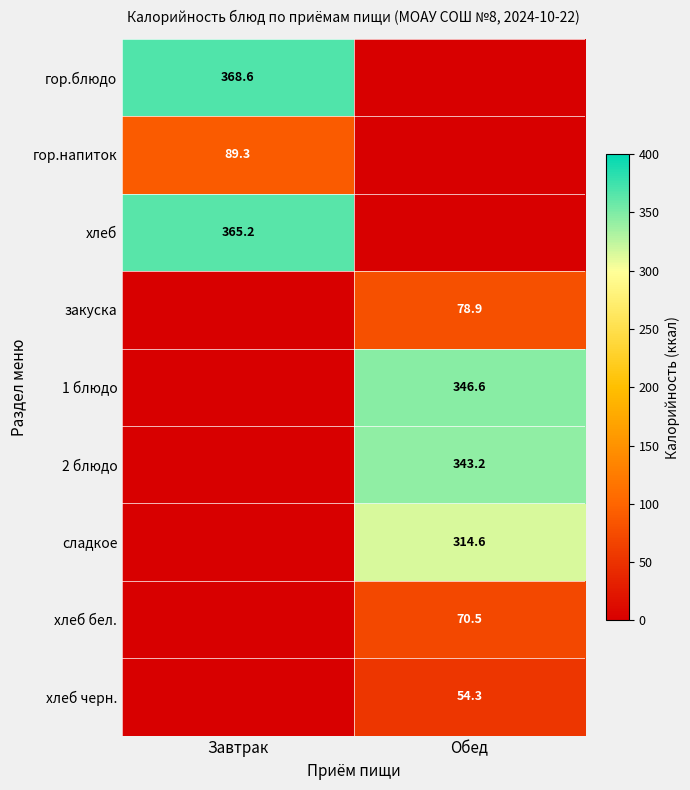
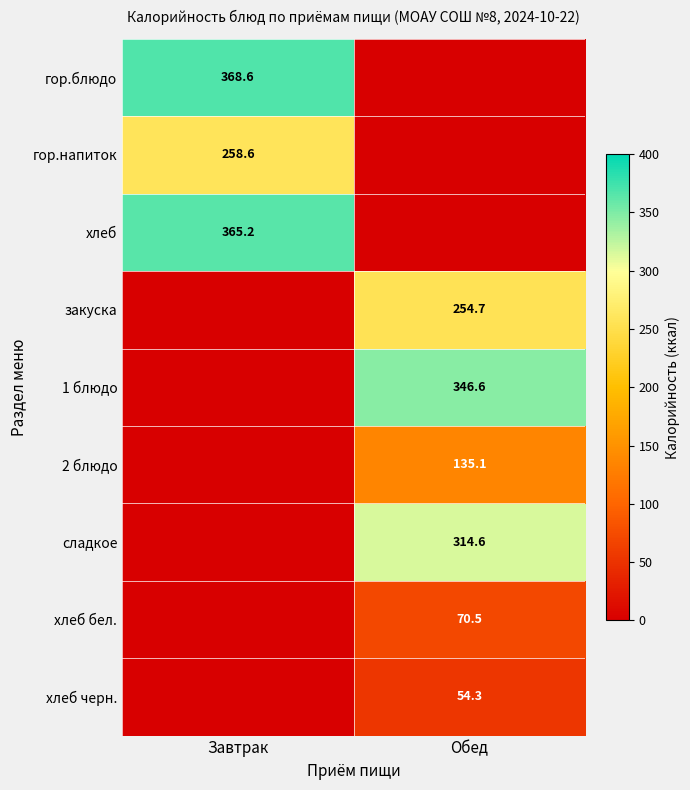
гор.напиток, Завтрак: 89.3 -> 258.6
закуска, Обед: 78.9 -> 254.7
2 блюдо, Обед: 343.2 -> 135.1
